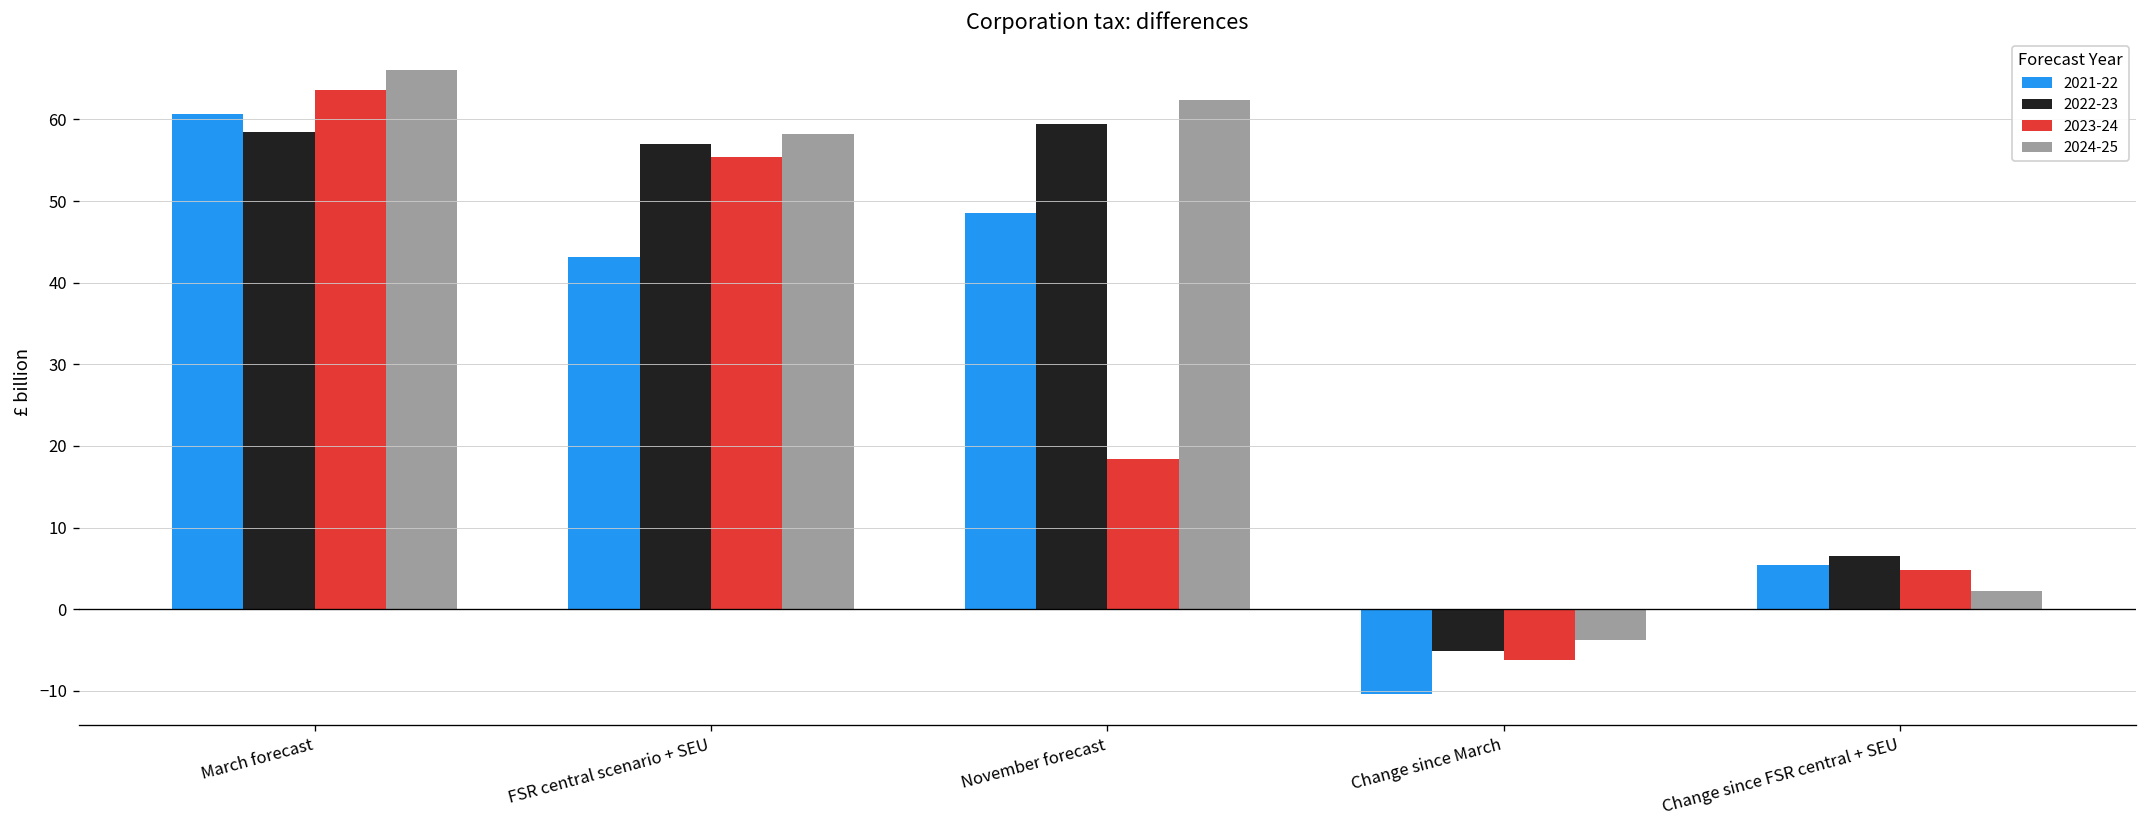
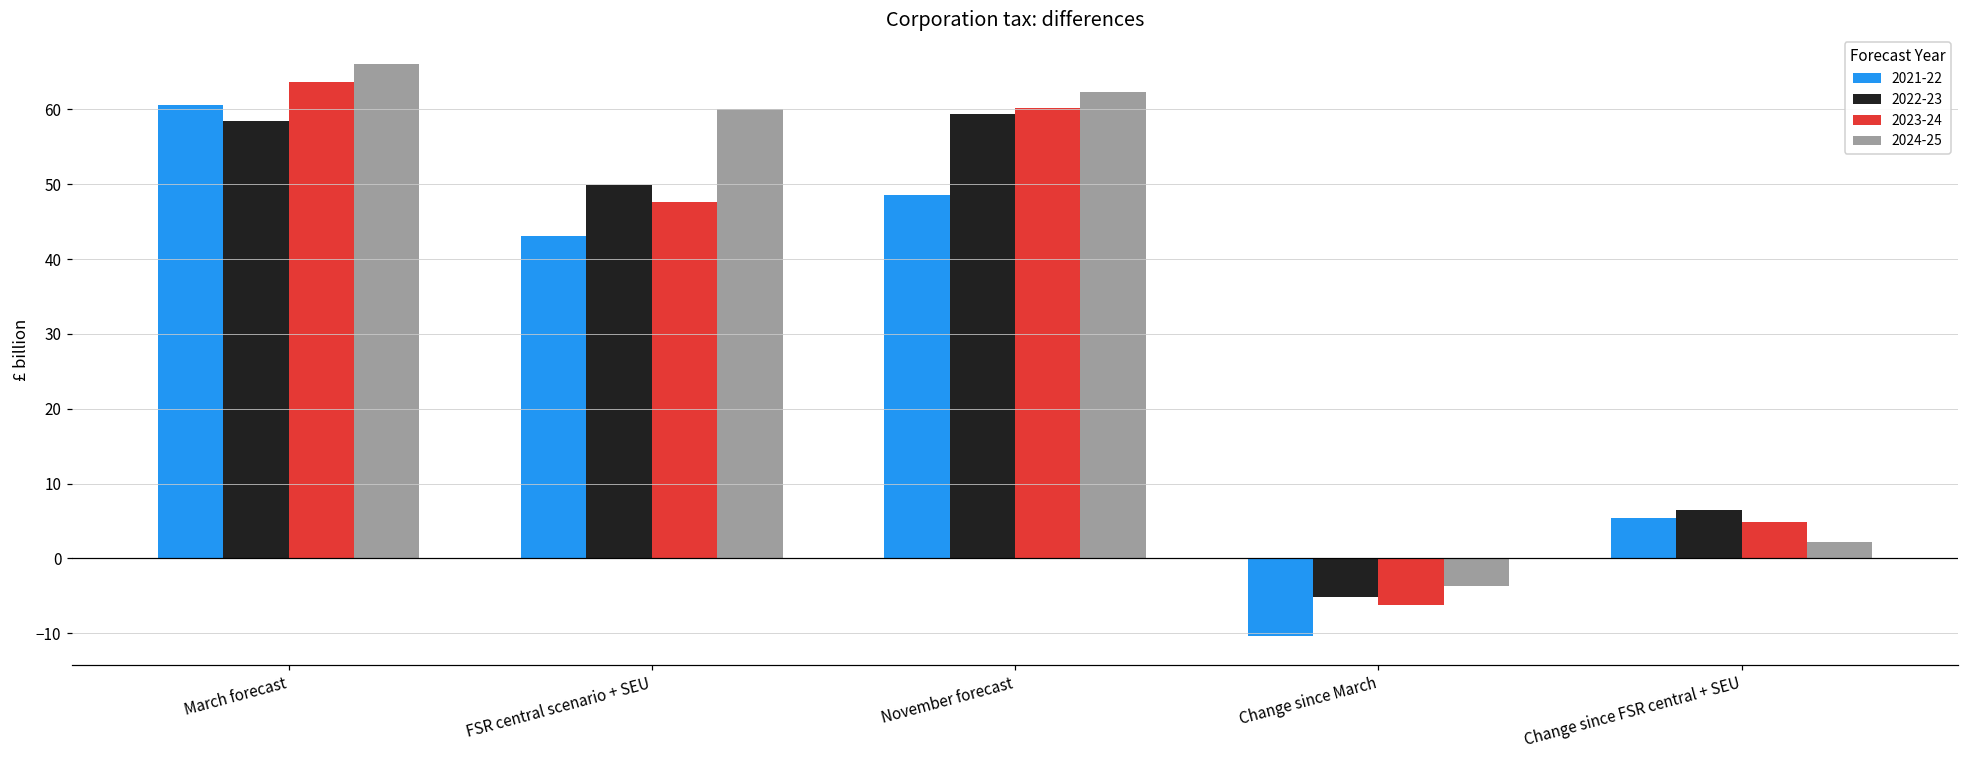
2022-23, FSR central scenario + SEU: 57 -> 50
2023-24, FSR central scenario + SEU: 55 -> 48
2024-25, FSR central scenario + SEU: 58 -> 60
2023-24, November forecast: 18 -> 60
